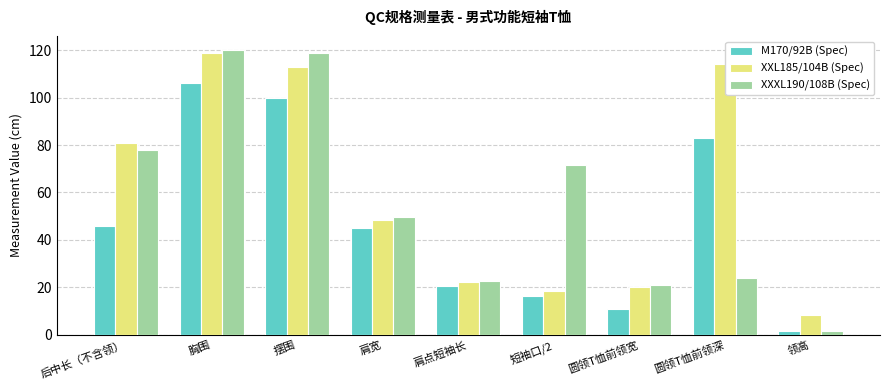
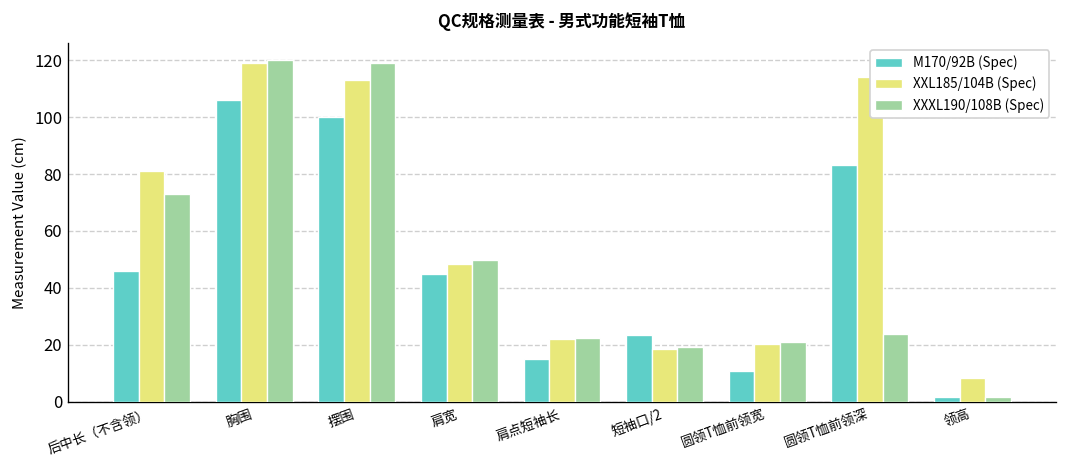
XXXL190/108B (Spec), 后中长（不含领）: 78 -> 73
M170/92B (Spec), 肩点短袖长: 21 -> 15
M170/92B (Spec), 短袖口/2: 16 -> 23
XXXL190/108B (Spec), 短袖口/2: 71 -> 19
